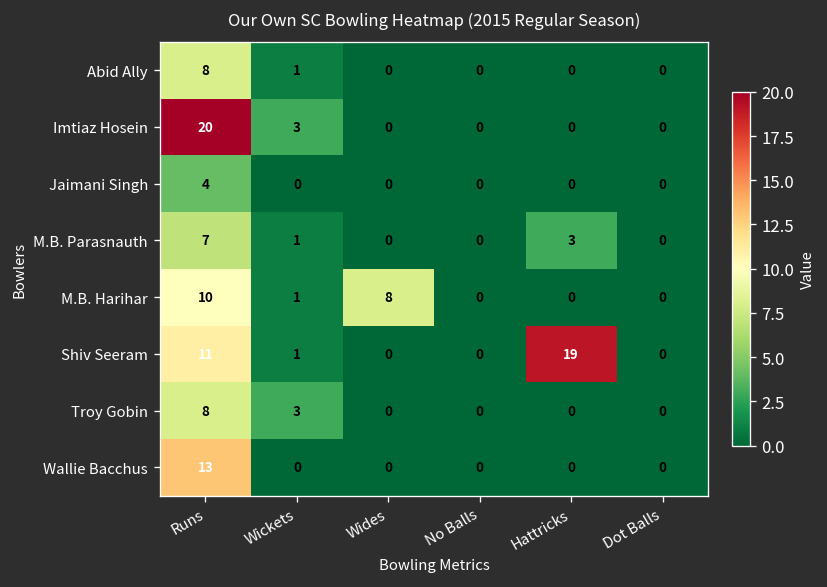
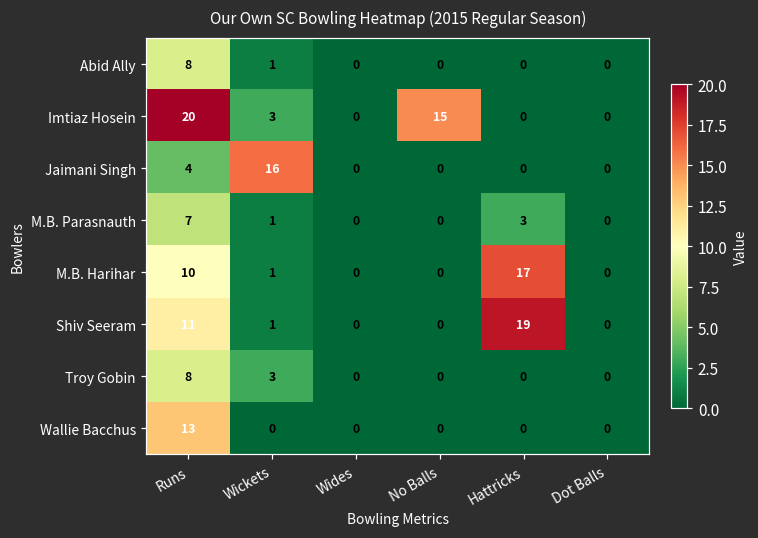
Imtiaz Hosein, No Balls: 0 -> 15
Jaimani Singh, Wickets: 0 -> 16
M.B. Harihar, Wides: 8 -> 0
M.B. Harihar, Hattricks: 0 -> 17
